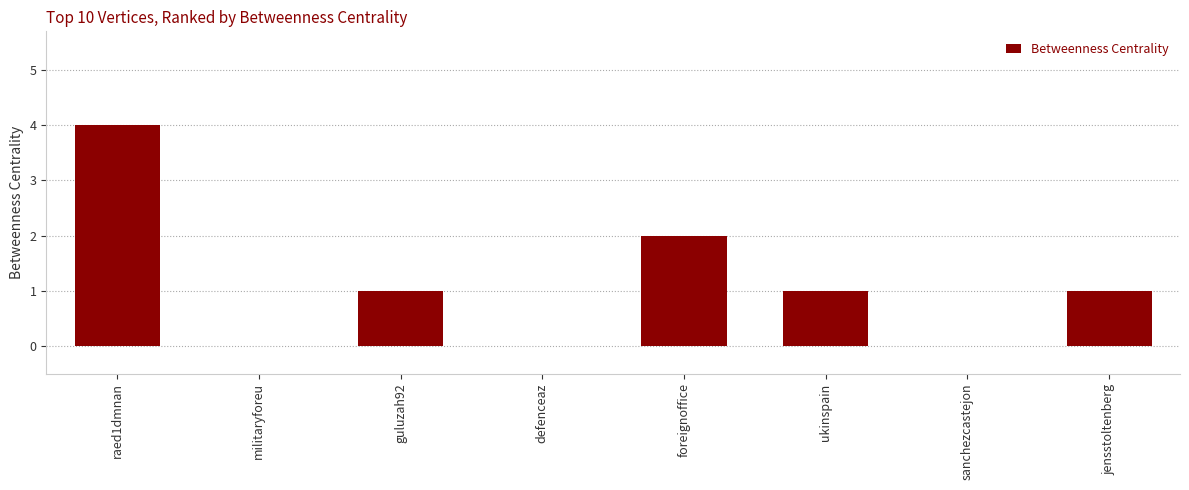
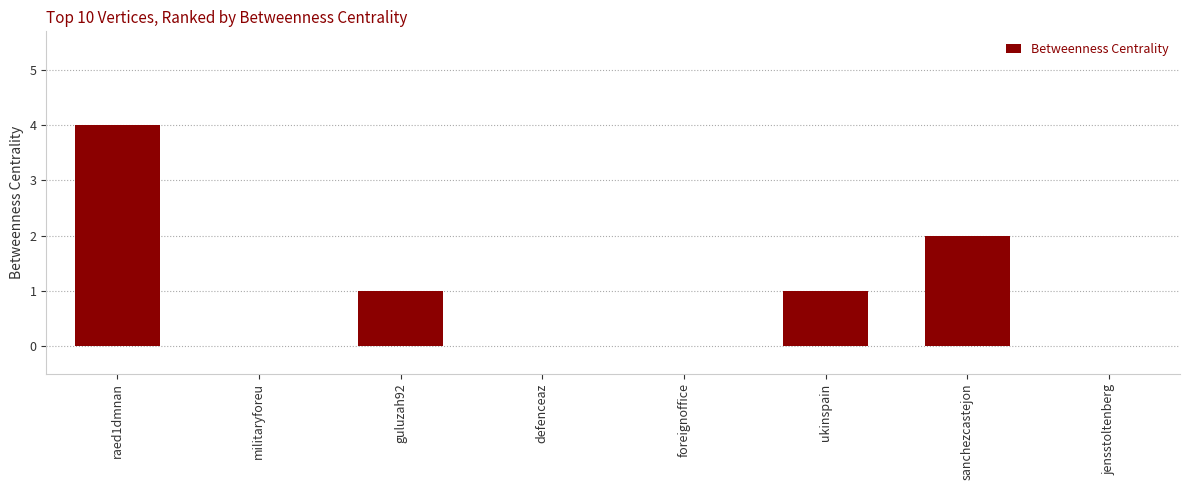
foreignoffice: 2 -> 0
sanchezcastejon: 0 -> 2
jensstoltenberg: 1 -> 0
